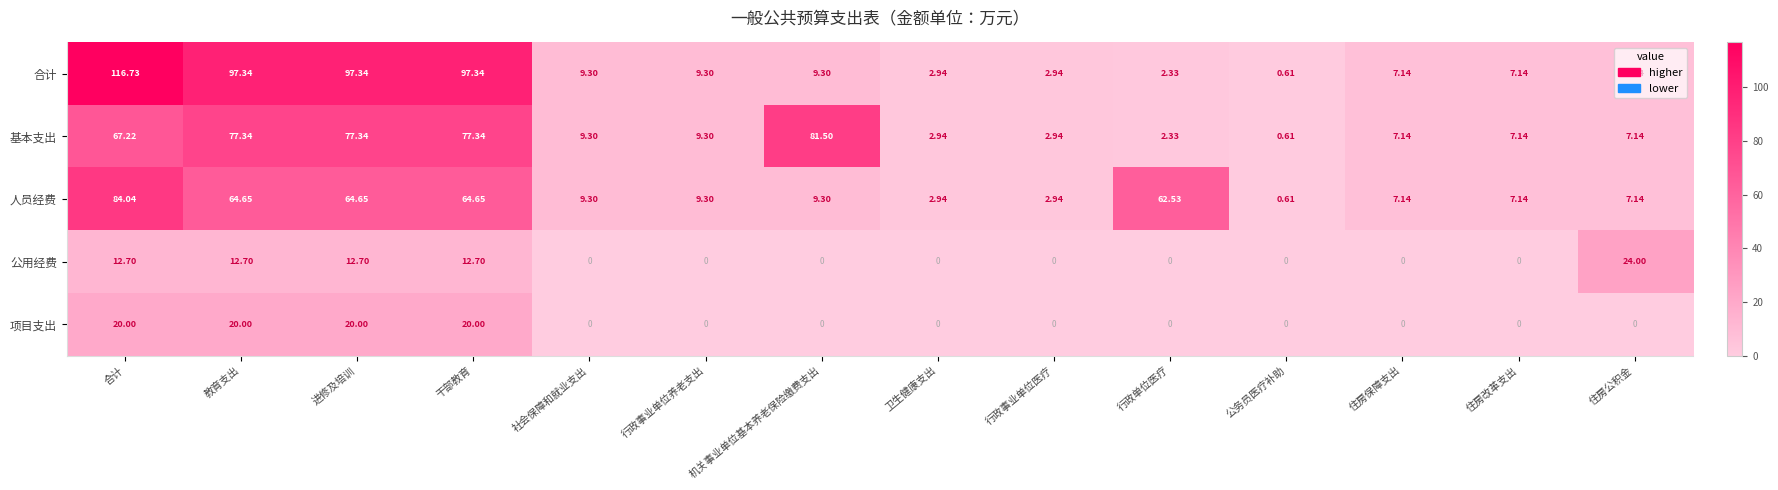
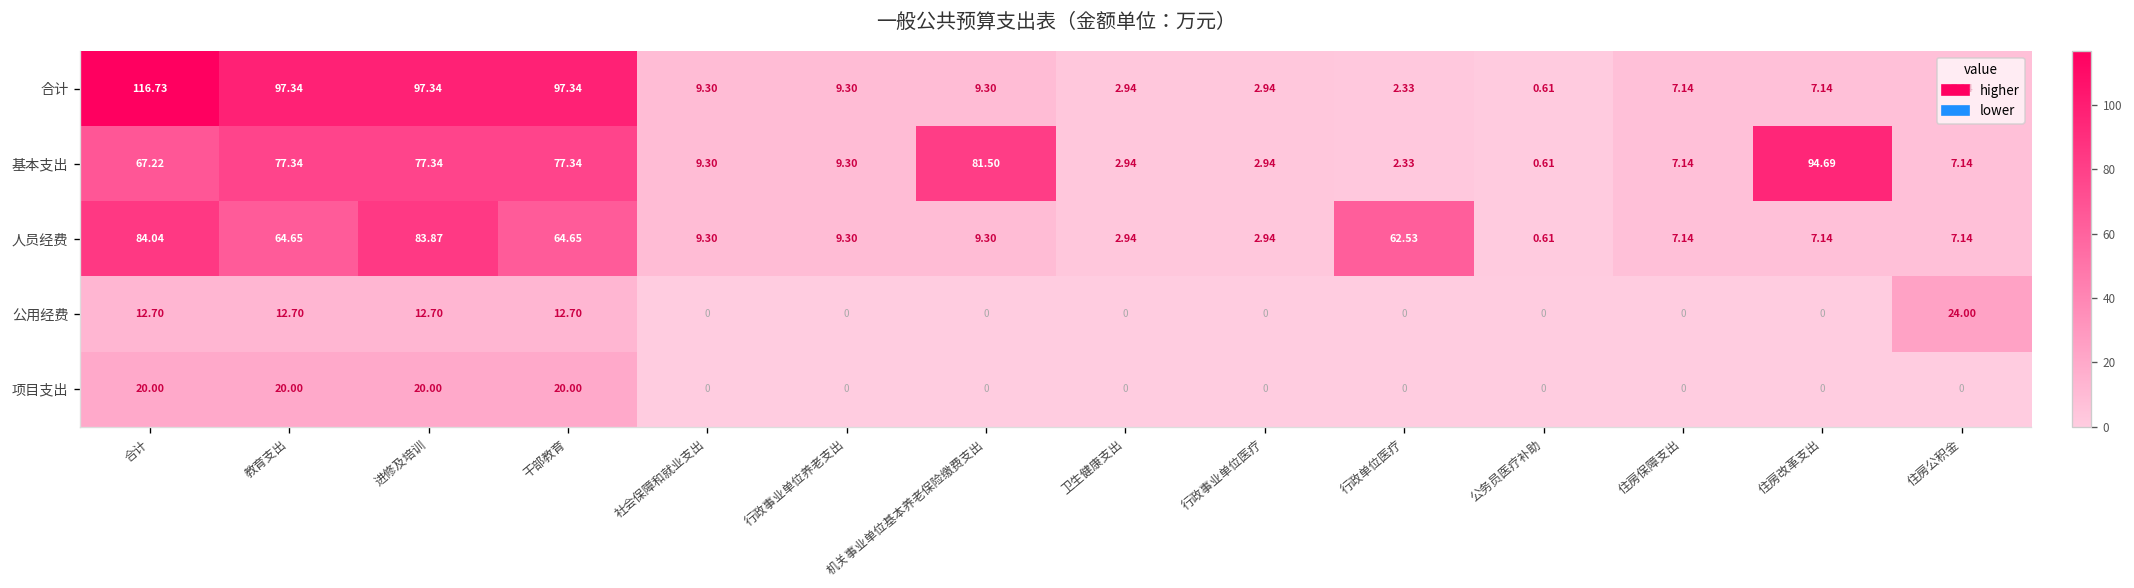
基本支出, 住房改革支出: 7.14 -> 94.69
人员经费, 进修及培训: 64.65 -> 83.87
